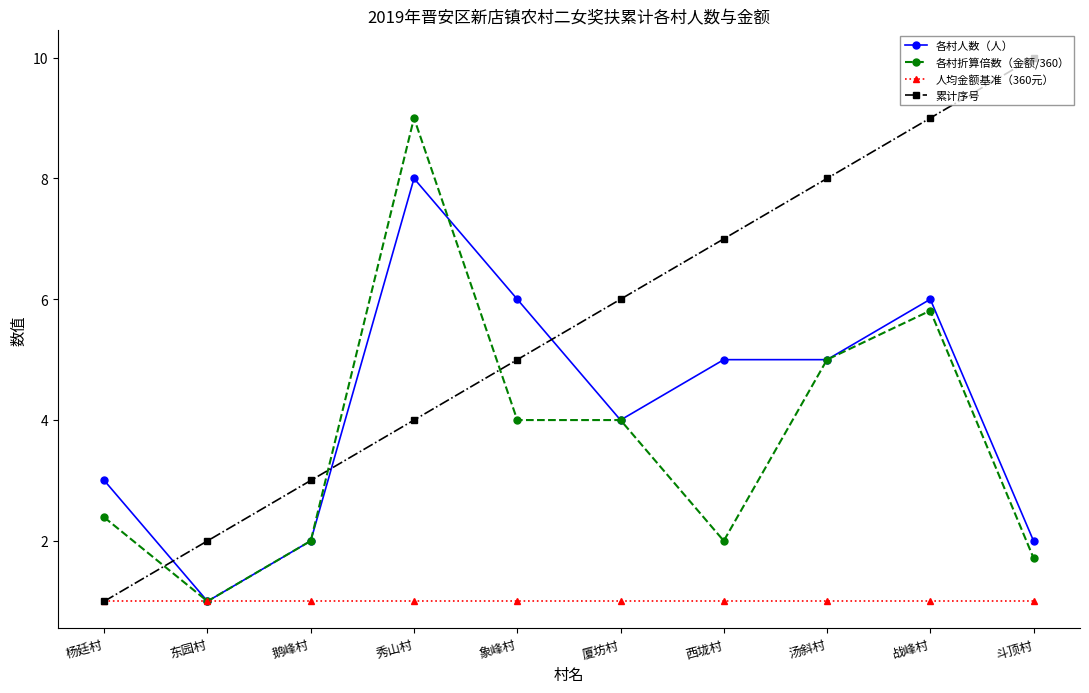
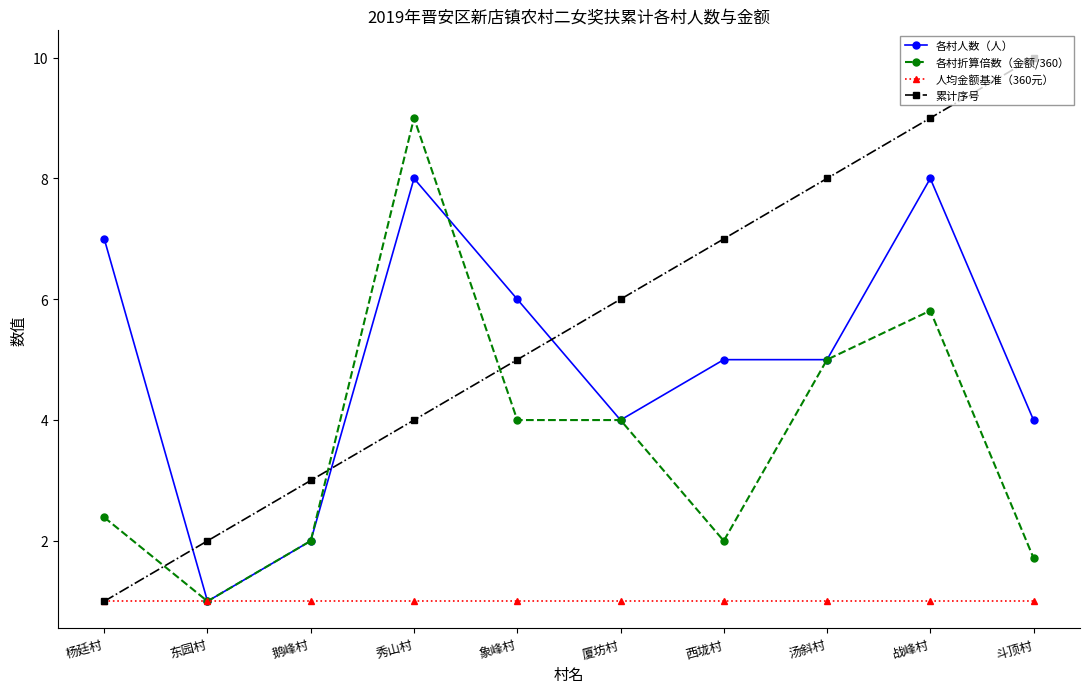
各村人数（人）, 杨廷村: 3 -> 7
各村人数（人）, 战峰村: 6 -> 8
各村人数（人）, 斗顶村: 2 -> 4
